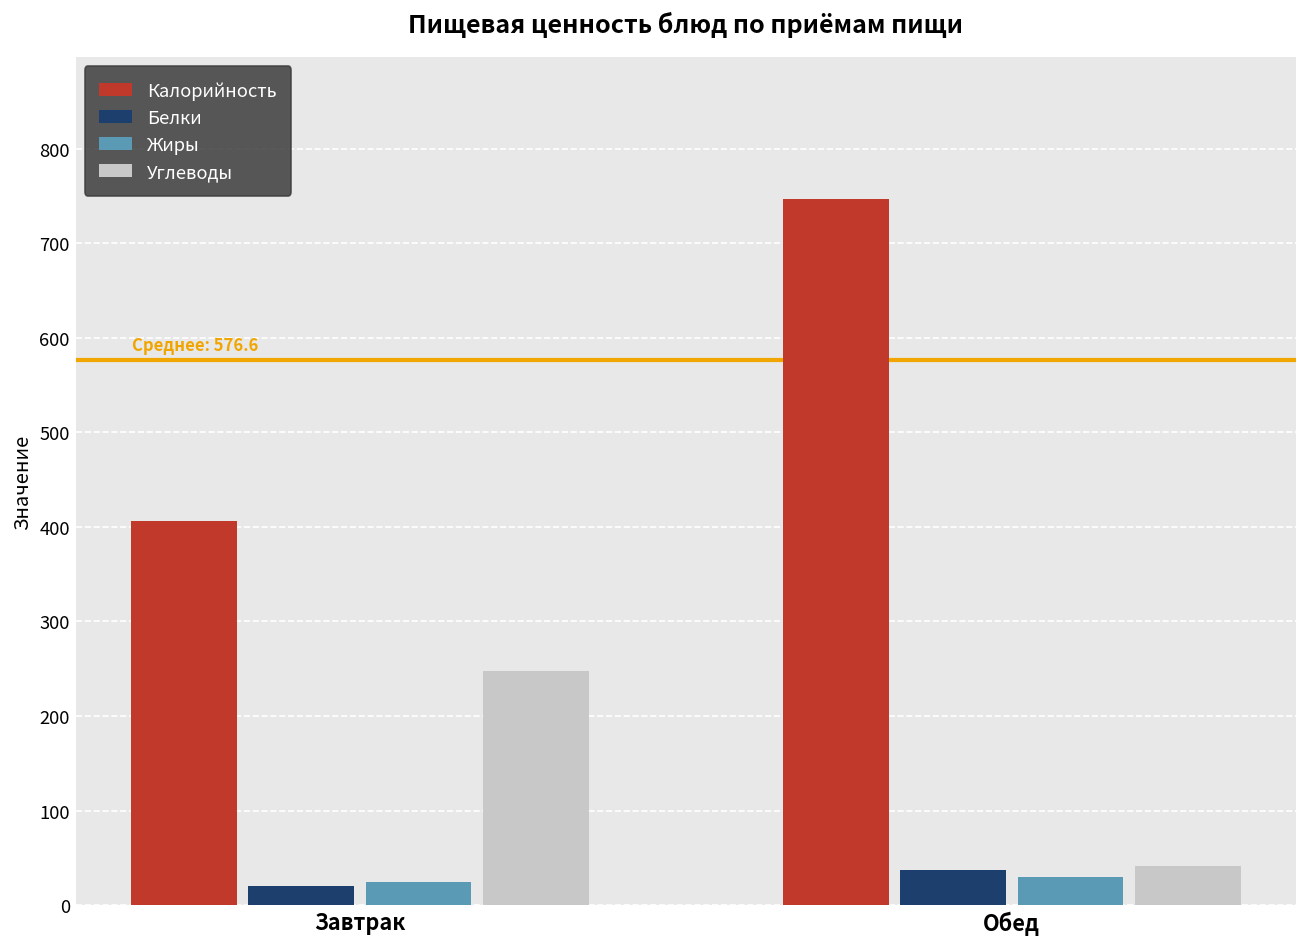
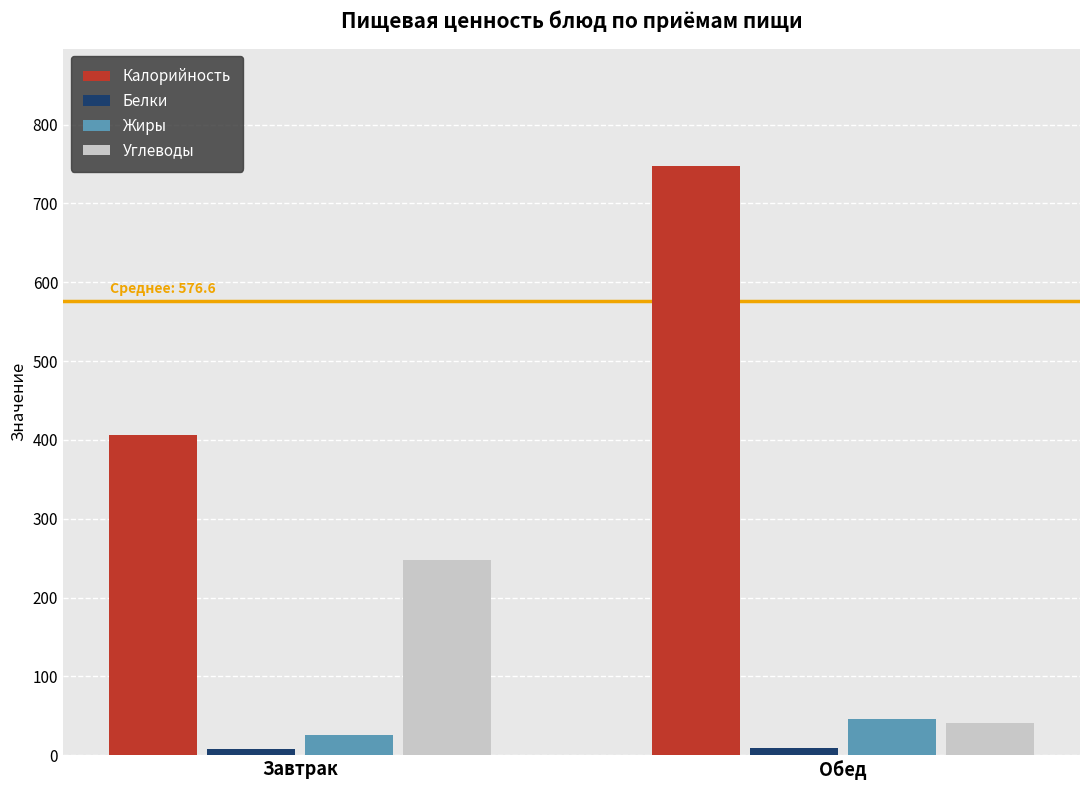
Белки, Завтрак: 20 -> 10
Белки, Обед: 40 -> 10
Жиры, Обед: 30 -> 50
